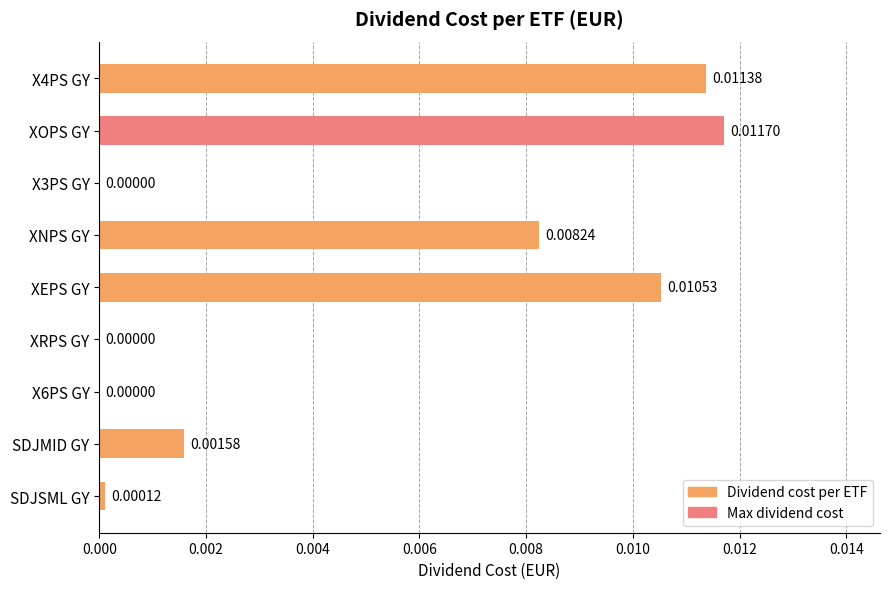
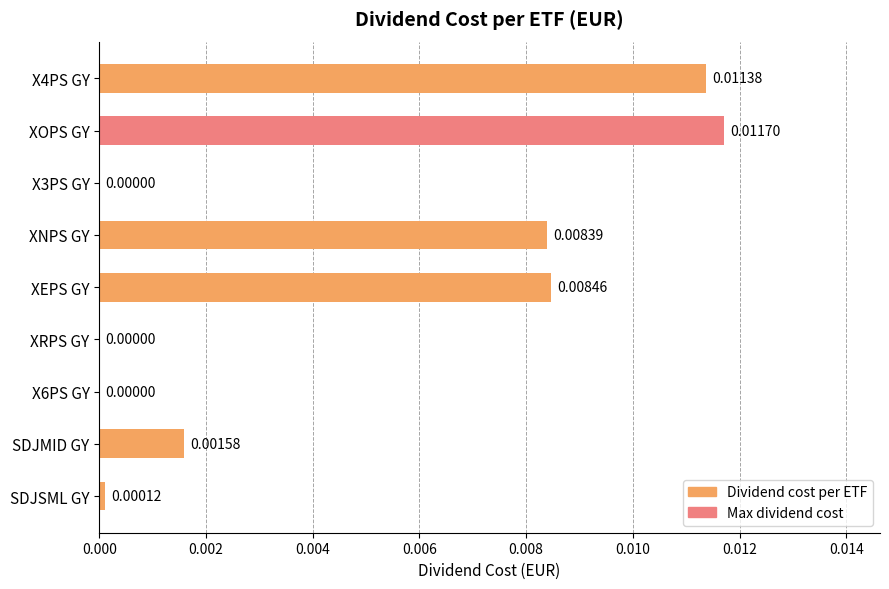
XNPS GY: 0.00824 -> 0.00839
XEPS GY: 0.01053 -> 0.00846
